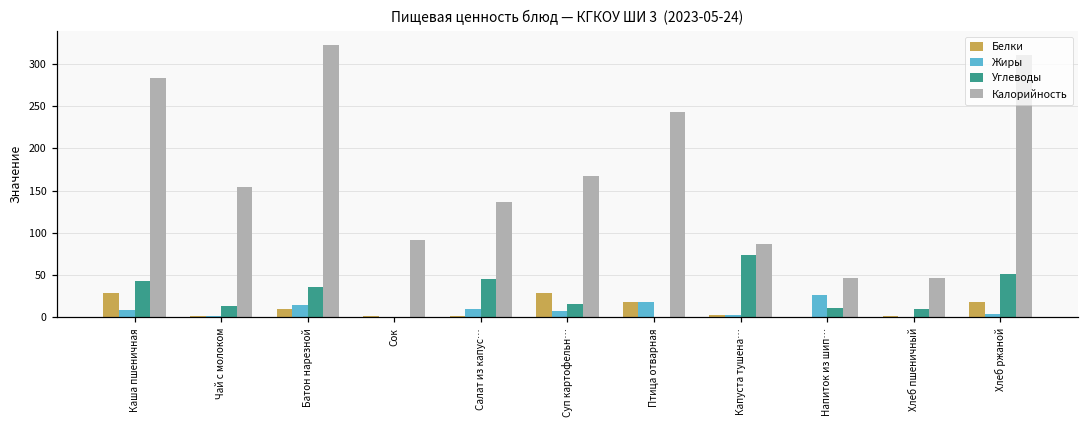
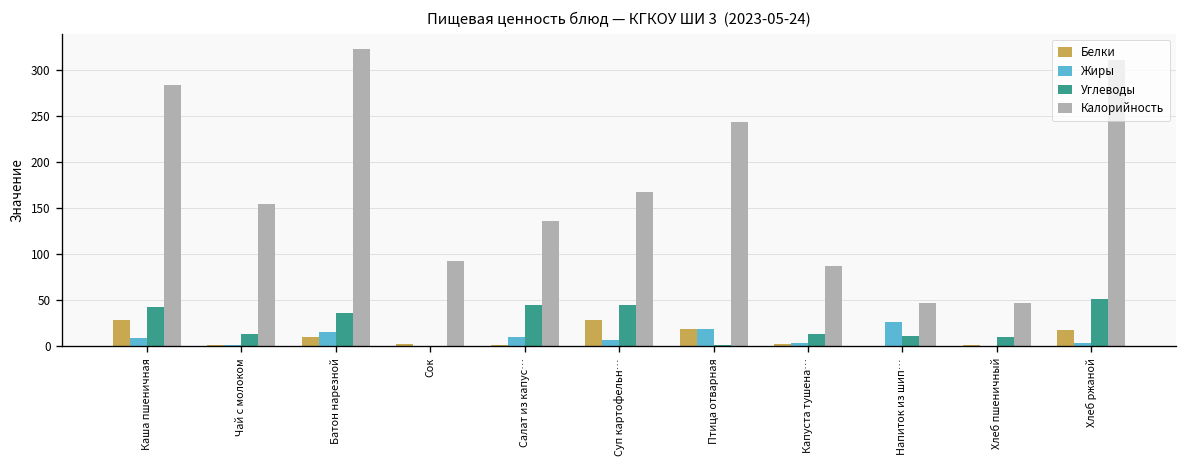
Углеводы, Суп картофельн…: 20 -> 40
Углеводы, Капуста тушена…: 70 -> 10
